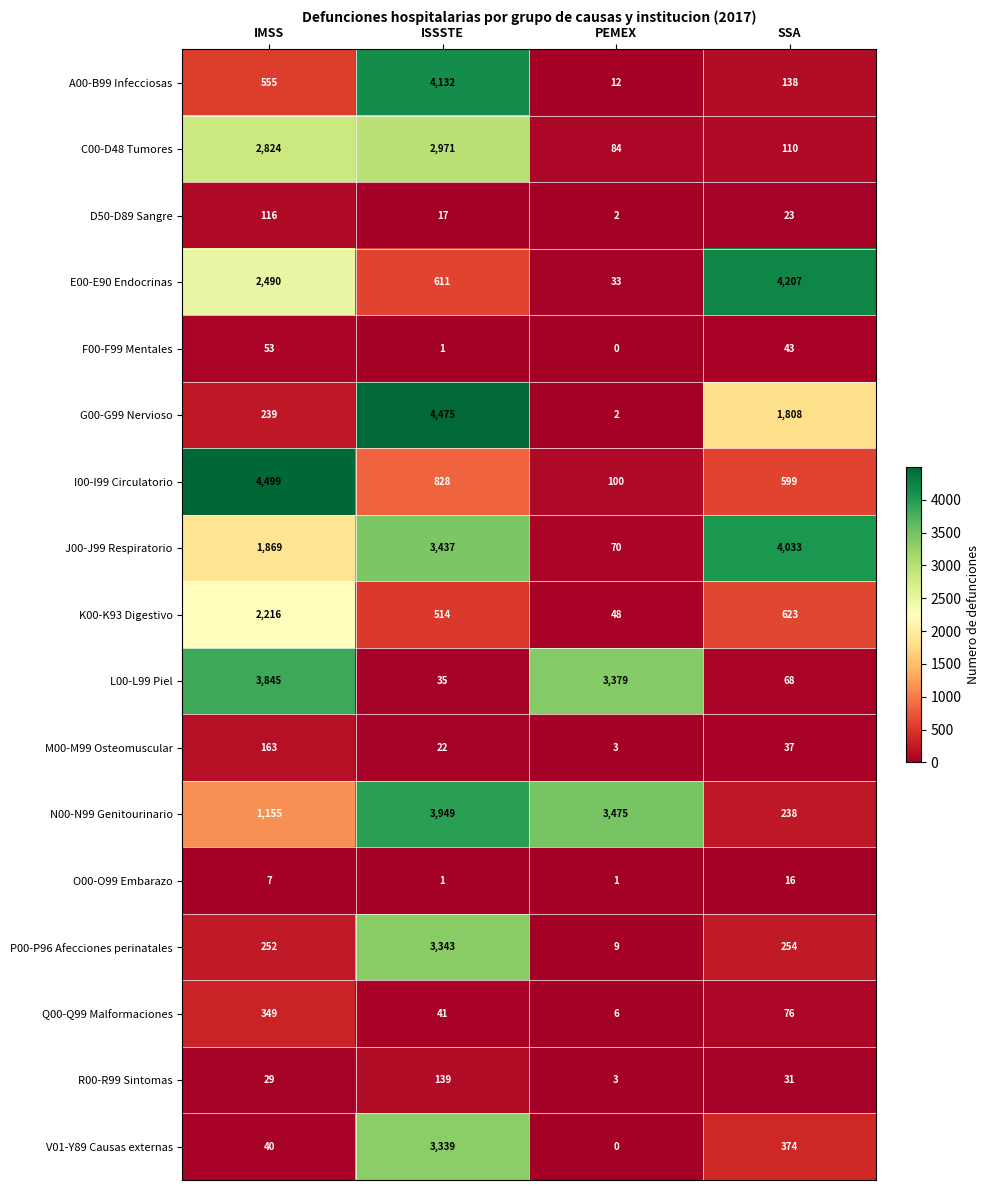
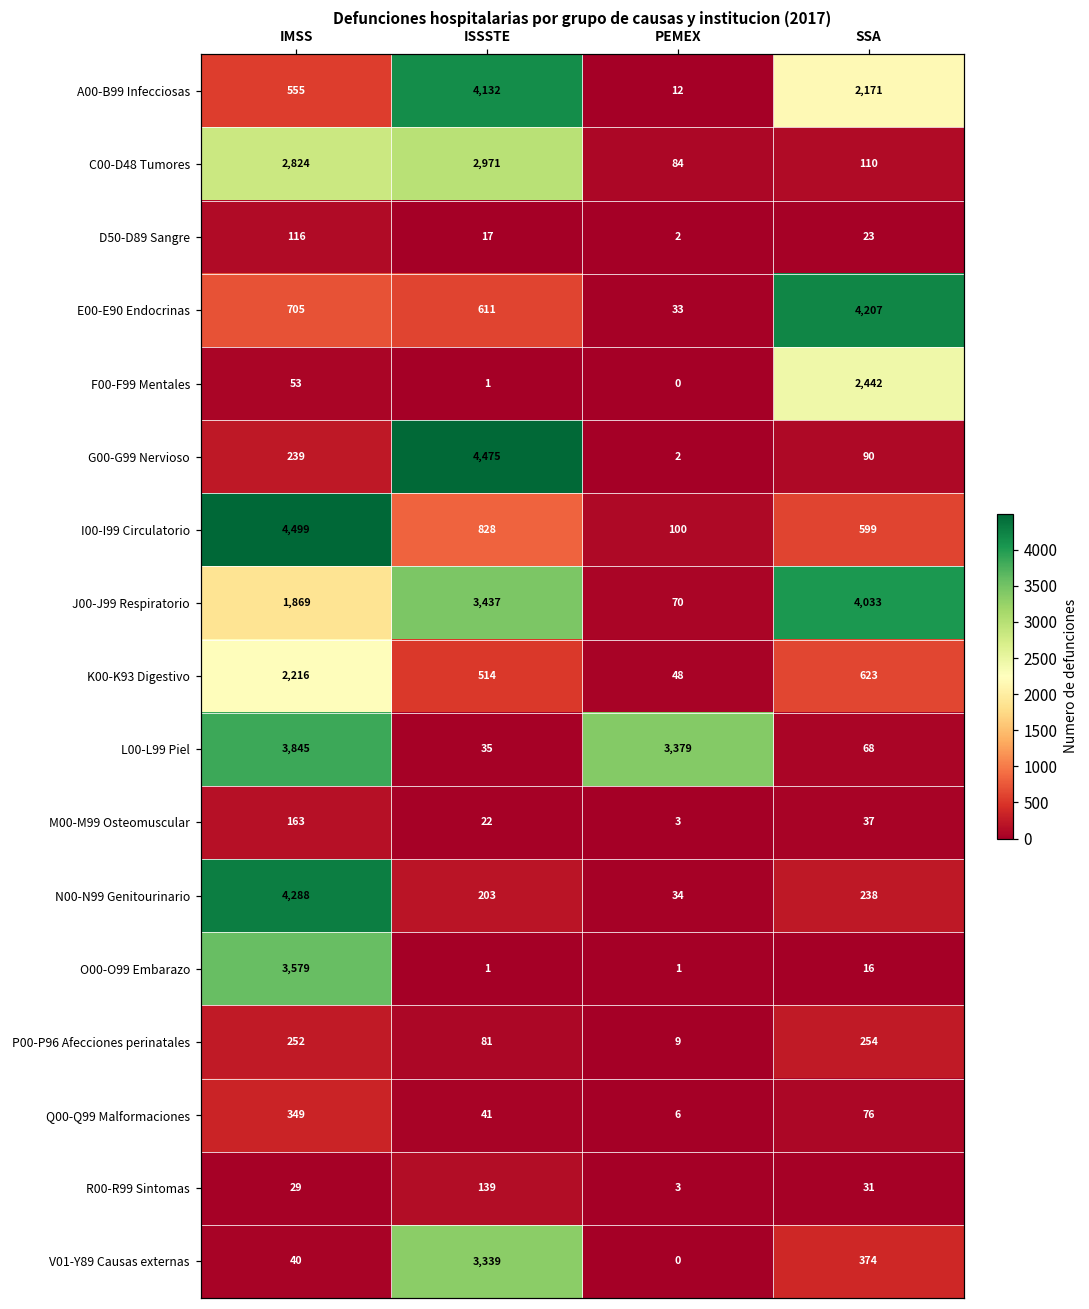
A00-B99 Infecciosas, SSA: 138 -> 2,171
E00-E90 Endocrinas, IMSS: 2,490 -> 705
F00-F99 Mentales, SSA: 43 -> 2,442
G00-G99 Nervioso, SSA: 1,808 -> 90
N00-N99 Genitourinario, IMSS: 1,155 -> 4,288
N00-N99 Genitourinario, ISSSTE: 3,949 -> 203
N00-N99 Genitourinario, PEMEX: 3,475 -> 34
O00-O99 Embarazo, IMSS: 7 -> 3,579
P00-P96 Afecciones perinatales, ISSSTE: 3,343 -> 81
